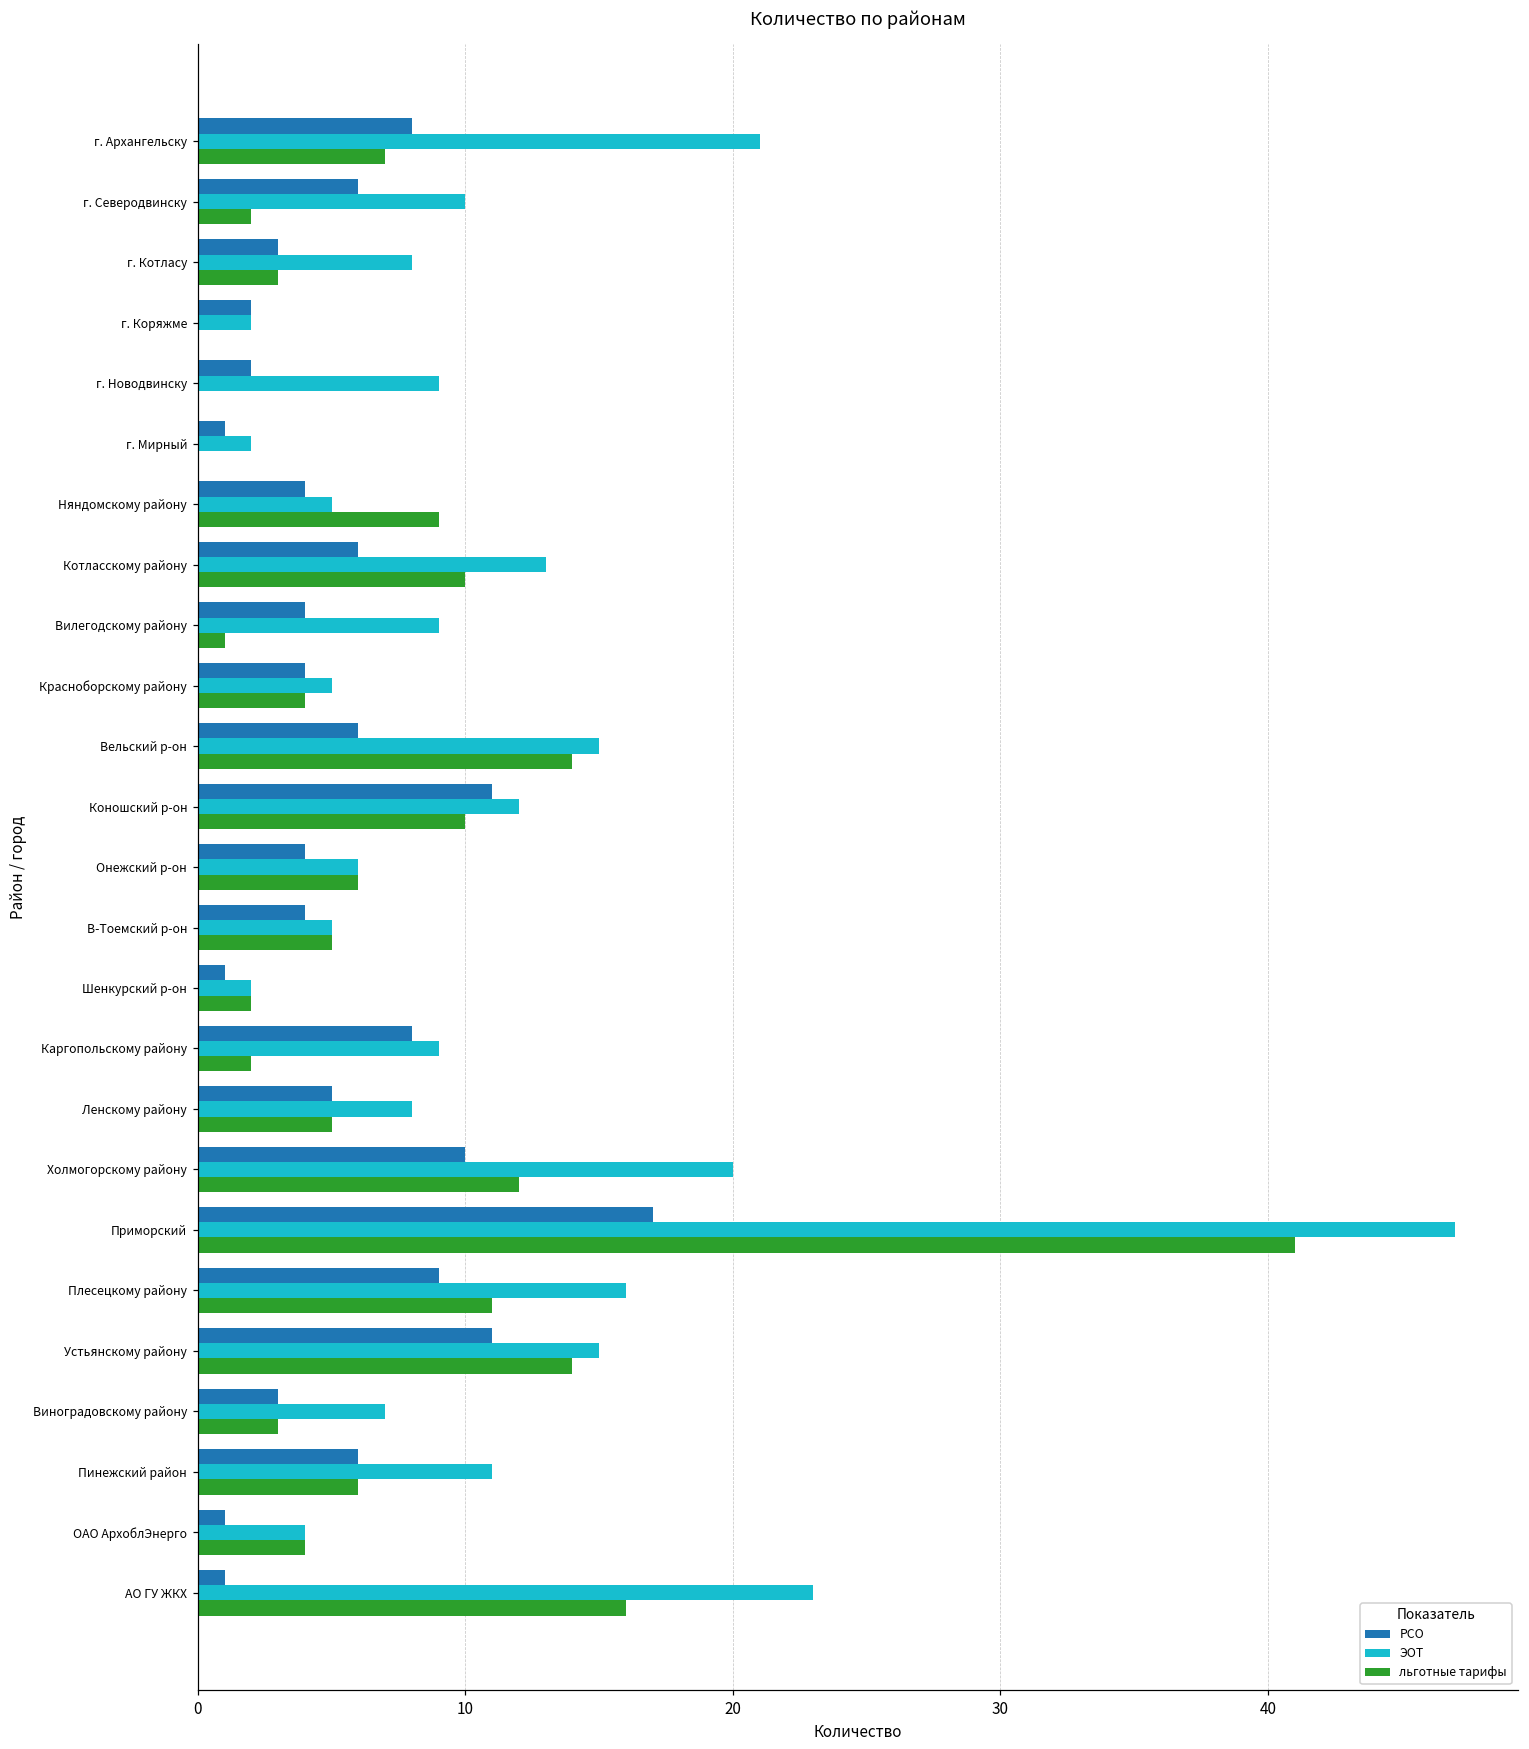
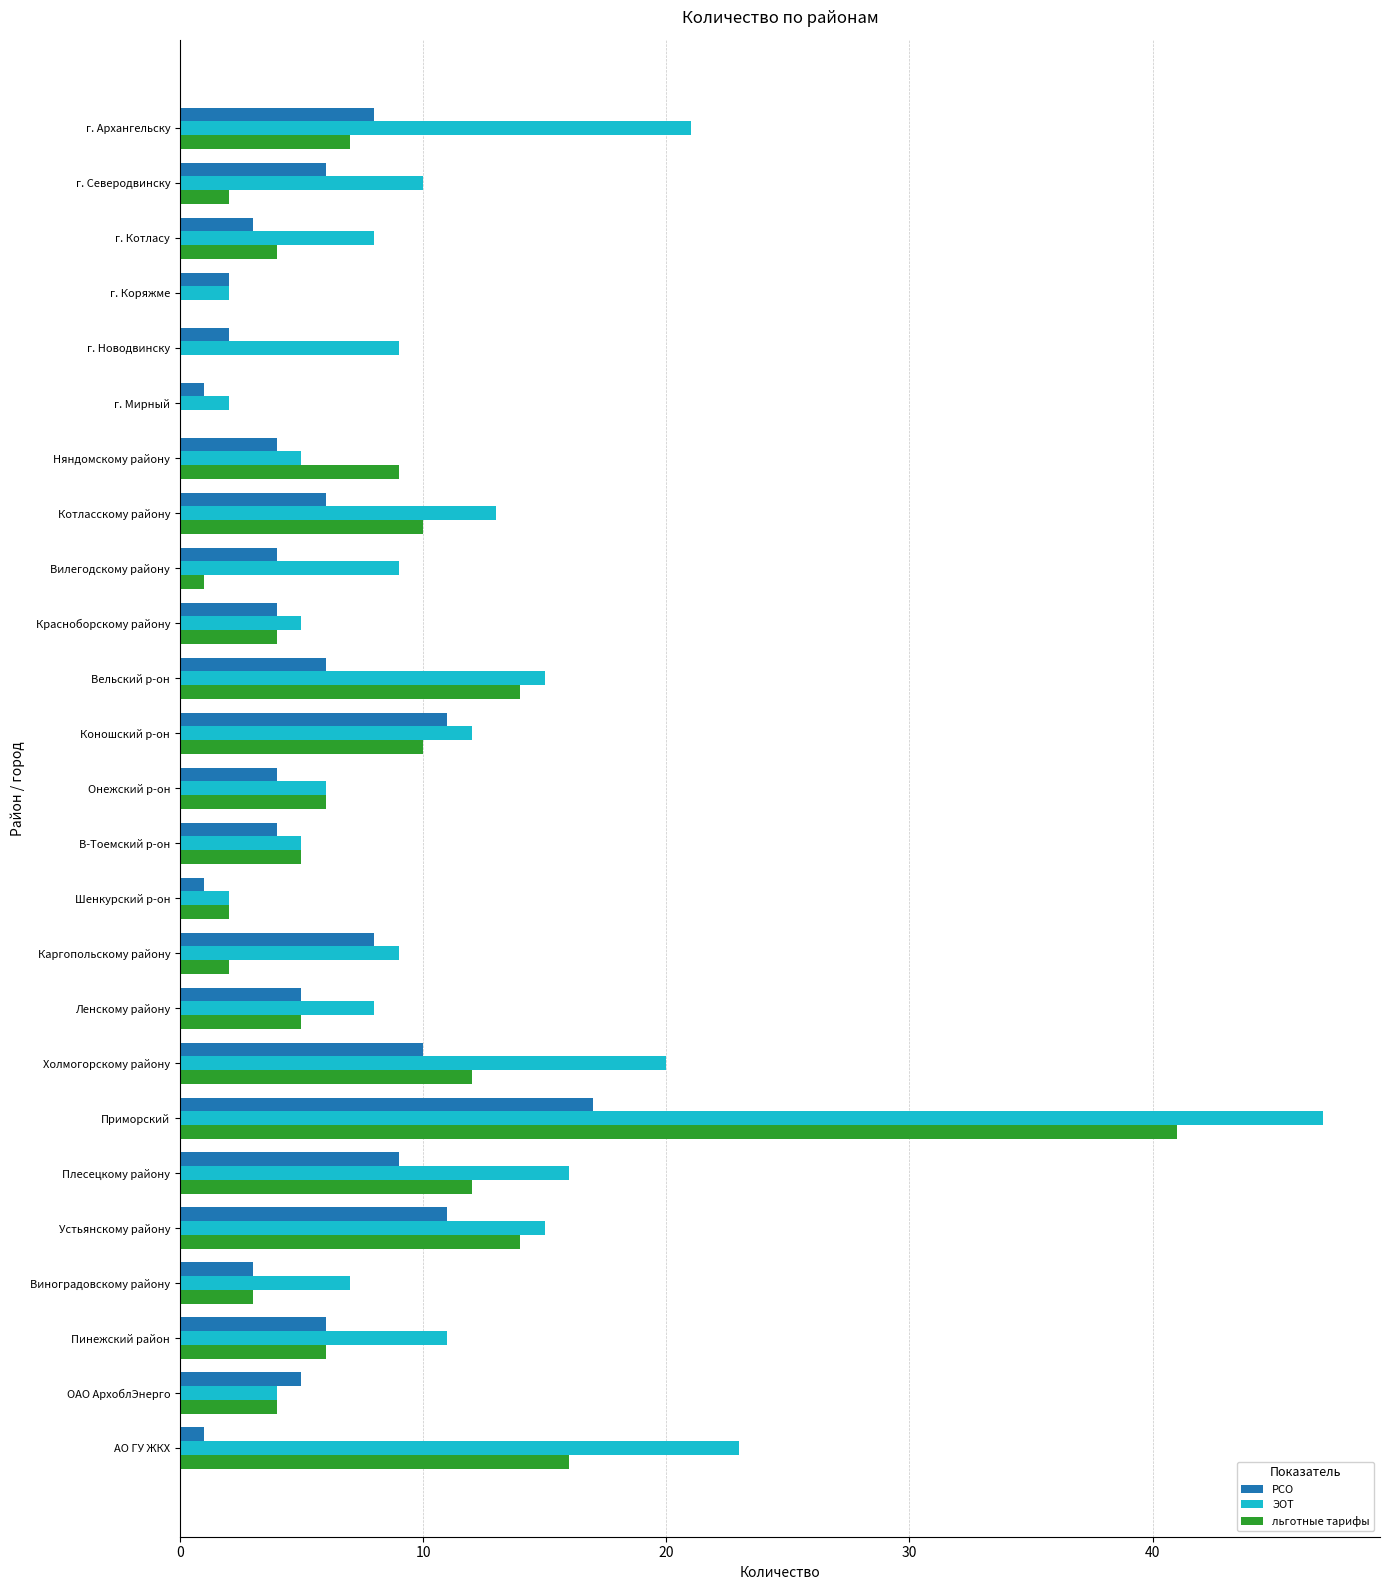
льготные тарифы, г. Котласу: 3 -> 4
льготные тарифы, Плесецкому району: 11 -> 12
РСО, ОАО АрхоблЭнерго: 1 -> 5
